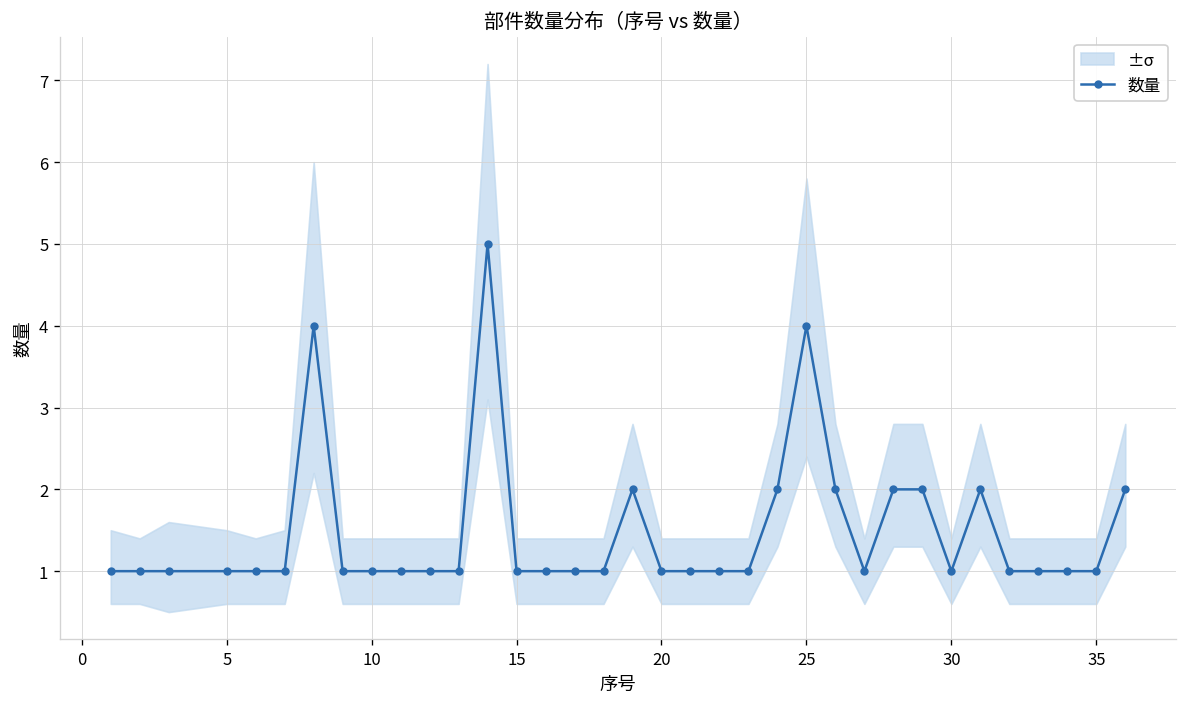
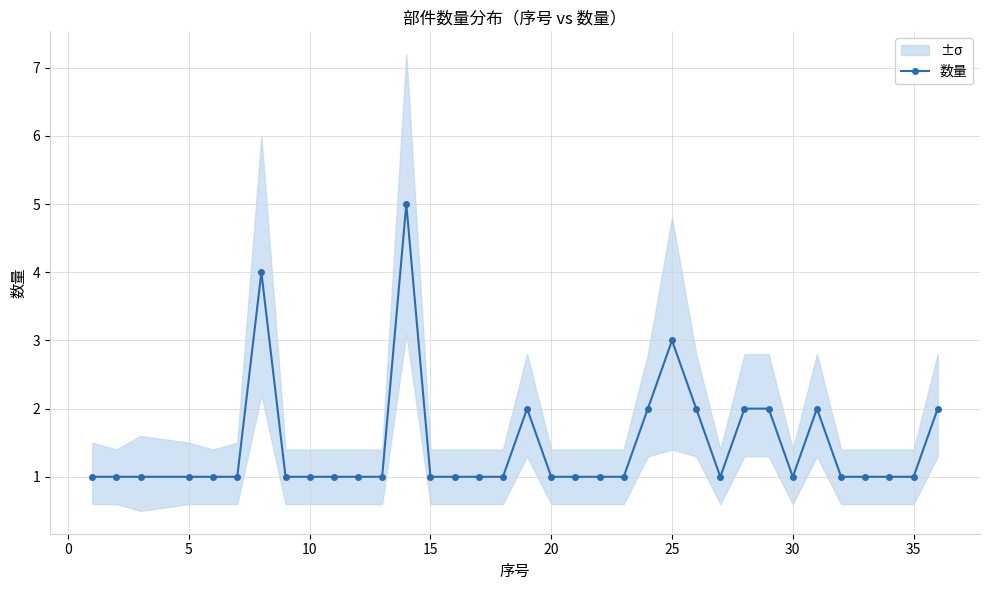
数量, 25: 4 -> 3
